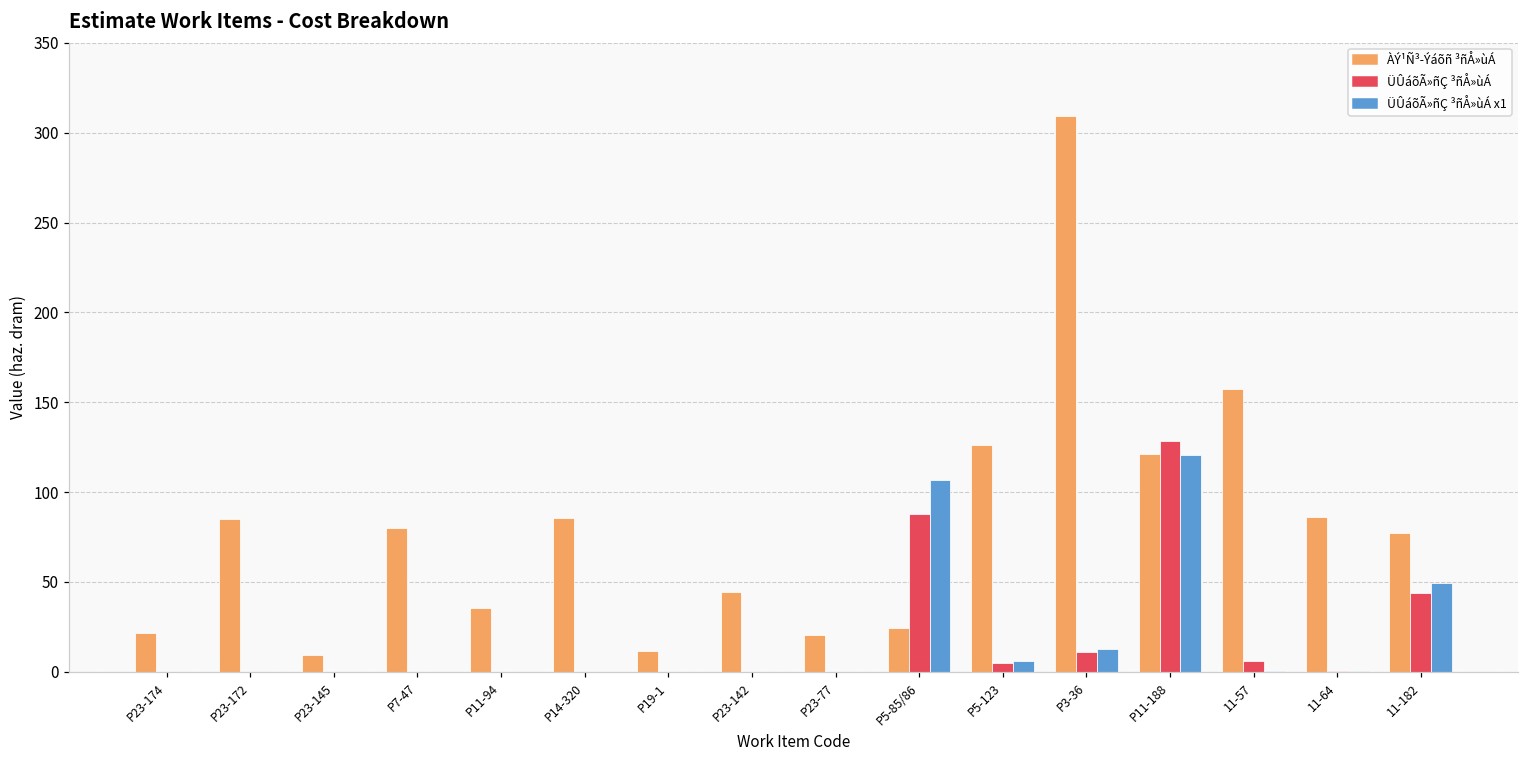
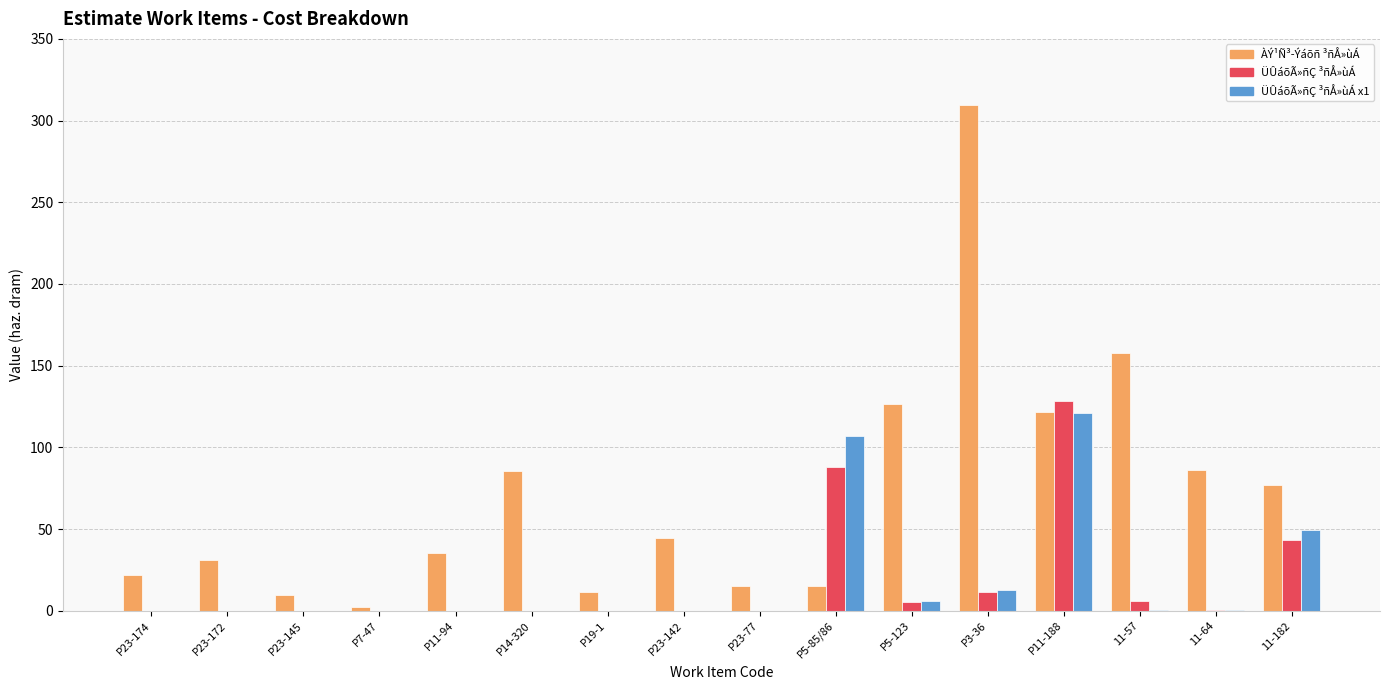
ÀÝ¹Ñ³-Ýáõñ ³ñÅ»ùÁ, P23-172: 85 -> 31
ÀÝ¹Ñ³-Ýáõñ ³ñÅ»ùÁ, P7-47: 80 -> 2
ÀÝ¹Ñ³-Ýáõñ ³ñÅ»ùÁ, P23-77: 20 -> 15
ÀÝ¹Ñ³-Ýáõñ ³ñÅ»ùÁ, P5-85/86: 24 -> 15
